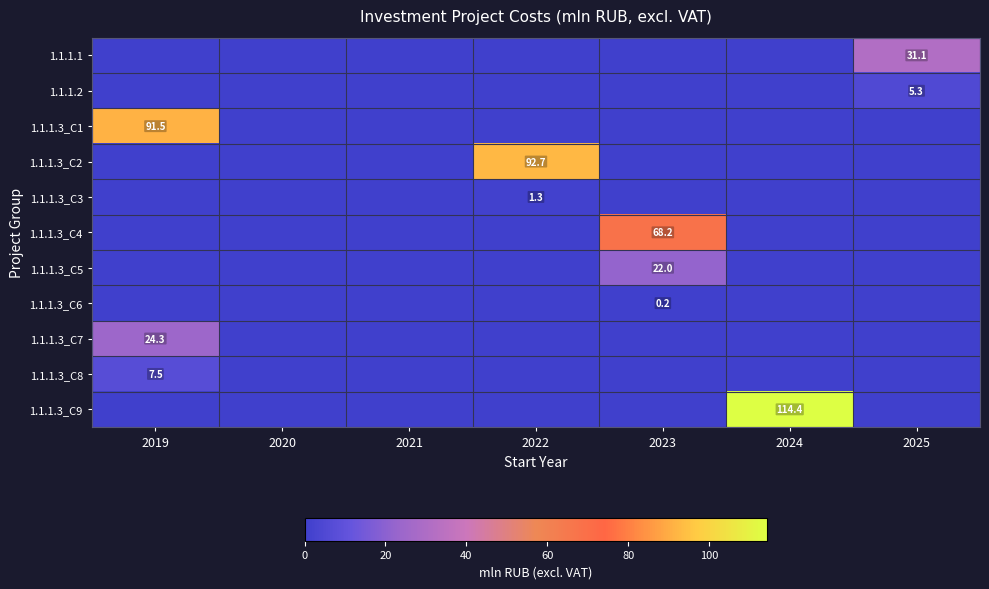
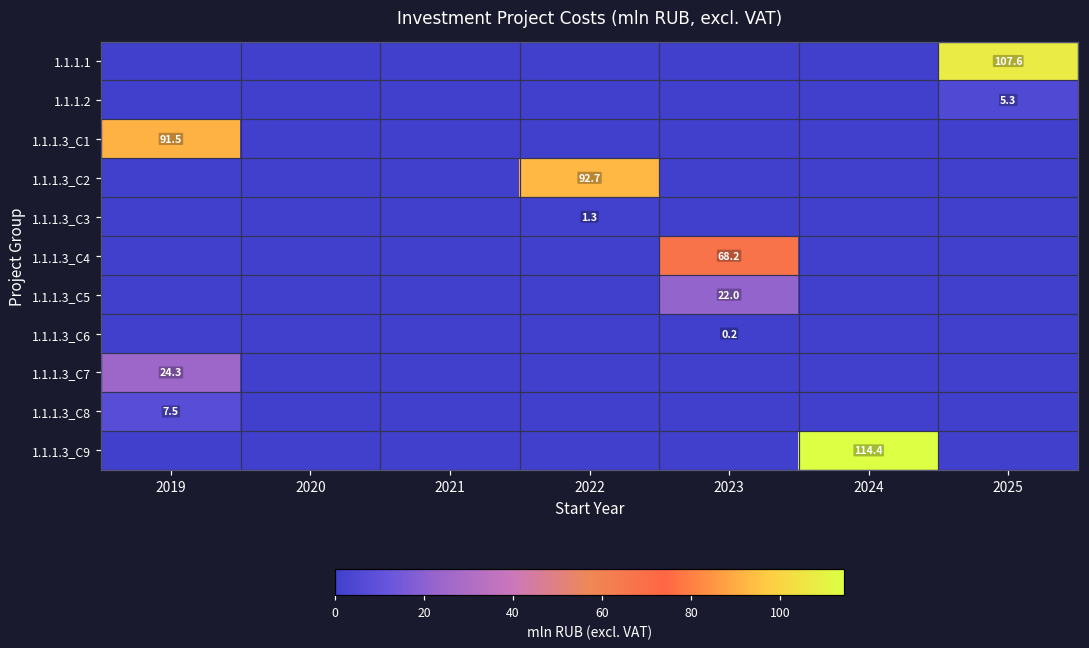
1.1.1.1, 2025: 31.1 -> 107.6
